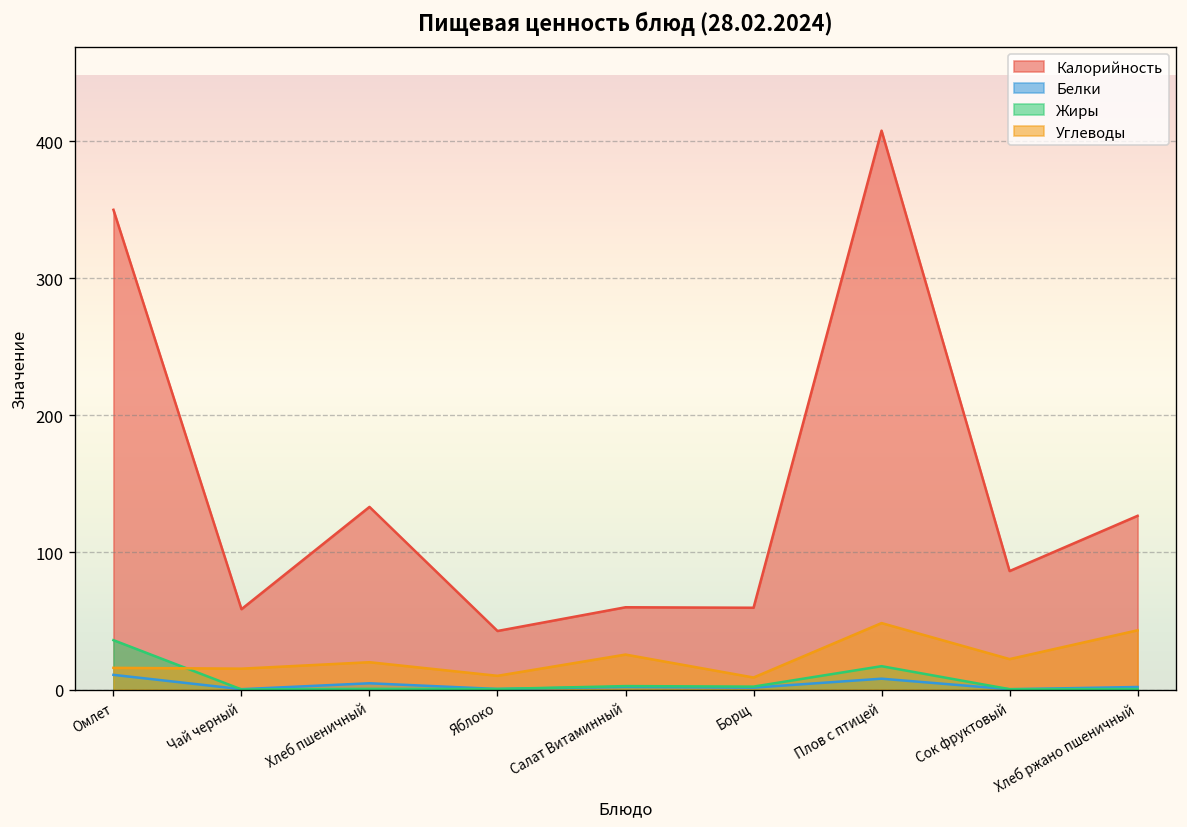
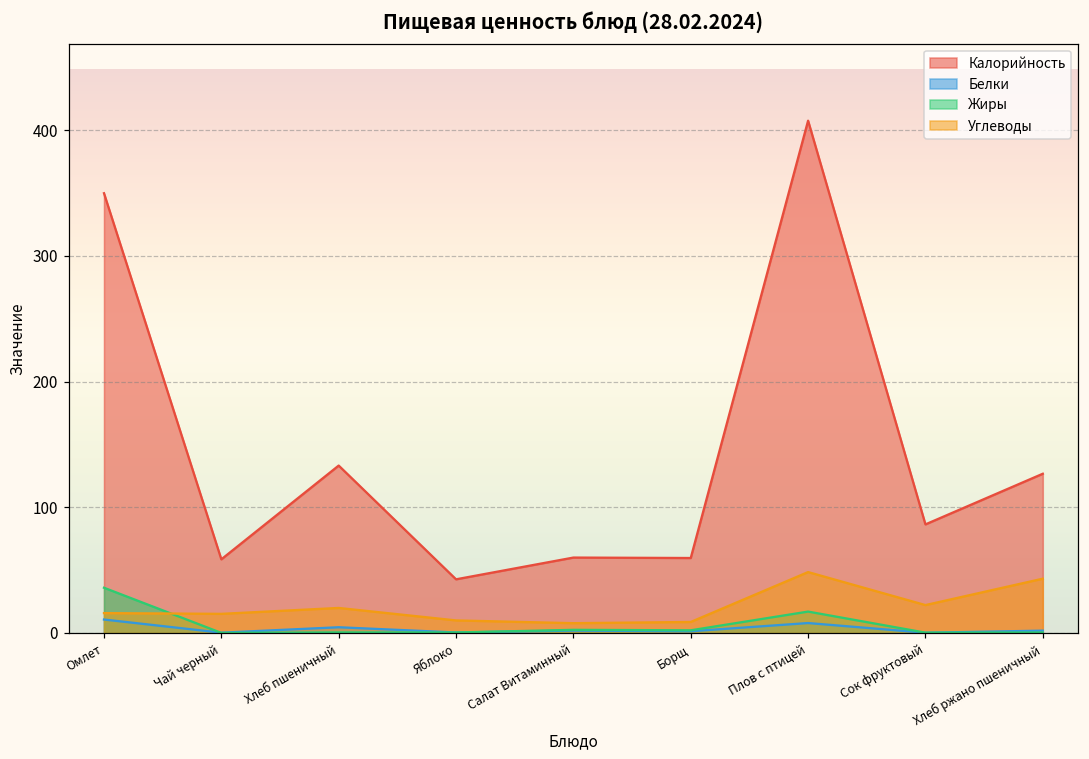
Углеводы, Салат Витаминный: 26 -> 8
